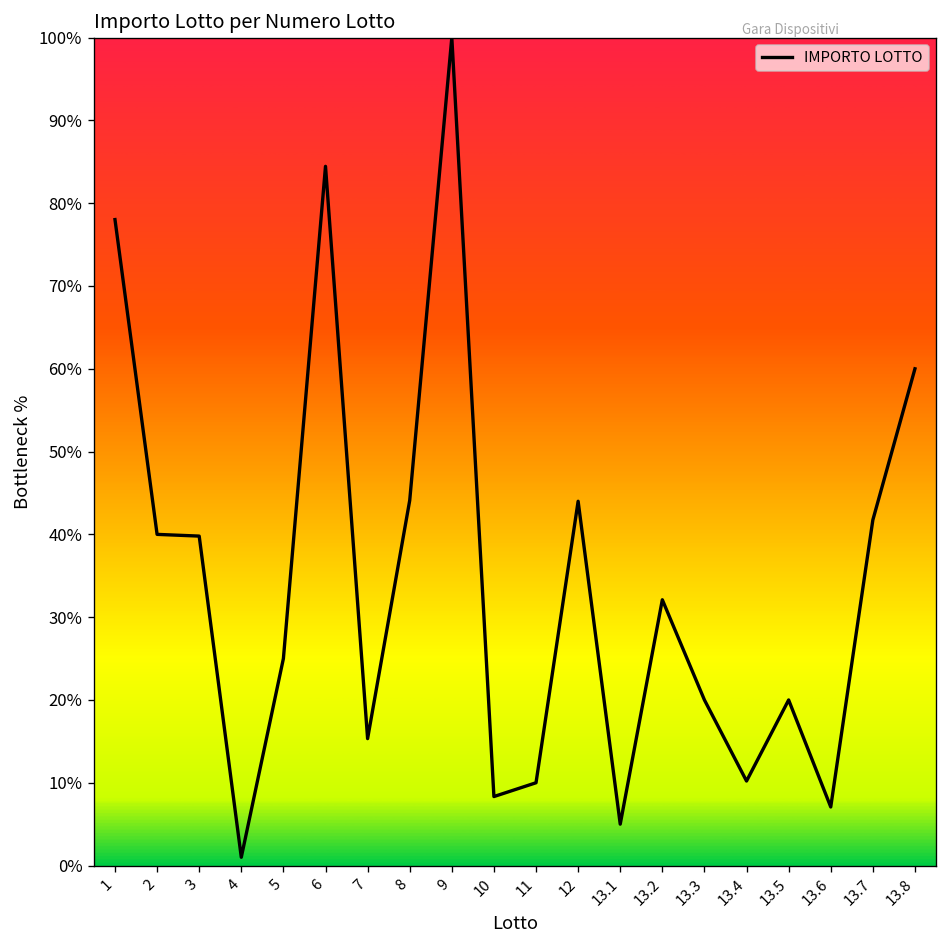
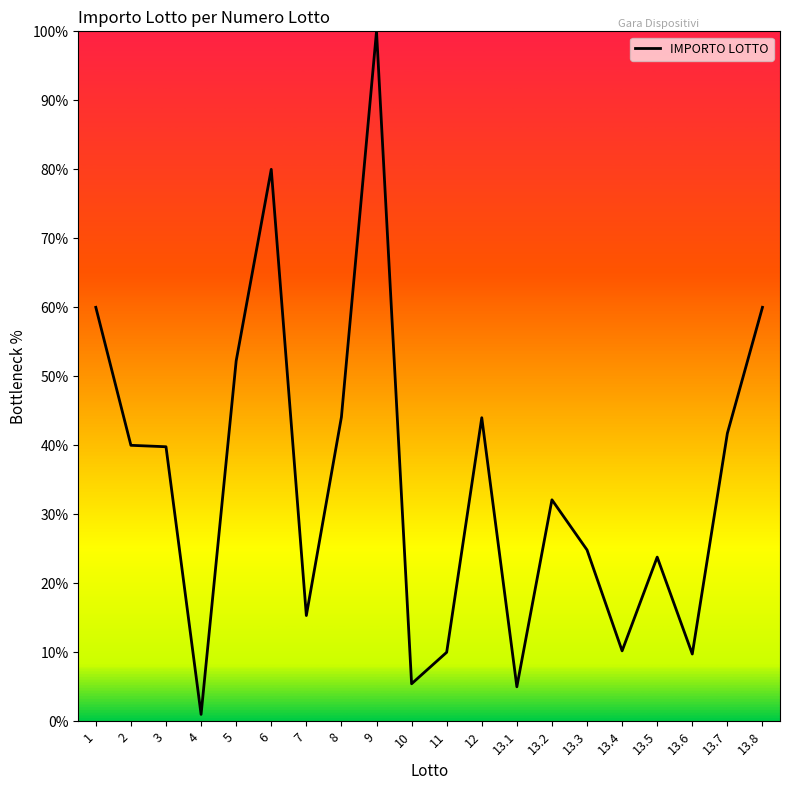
1: 78% -> 60%
5: 25% -> 52%
6: 84% -> 80%
10: 8% -> 5%
13.3: 20% -> 25%
13.5: 20% -> 24%
13.6: 7% -> 10%
